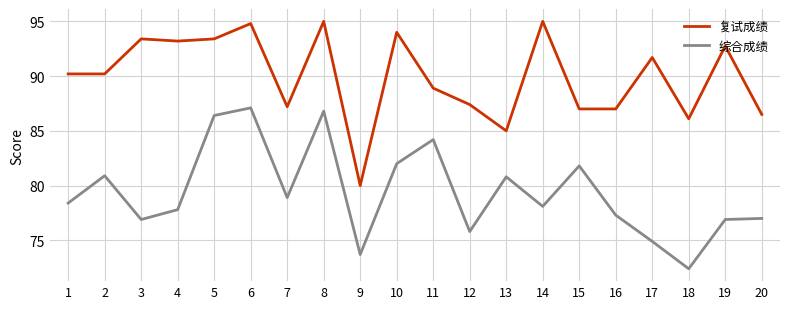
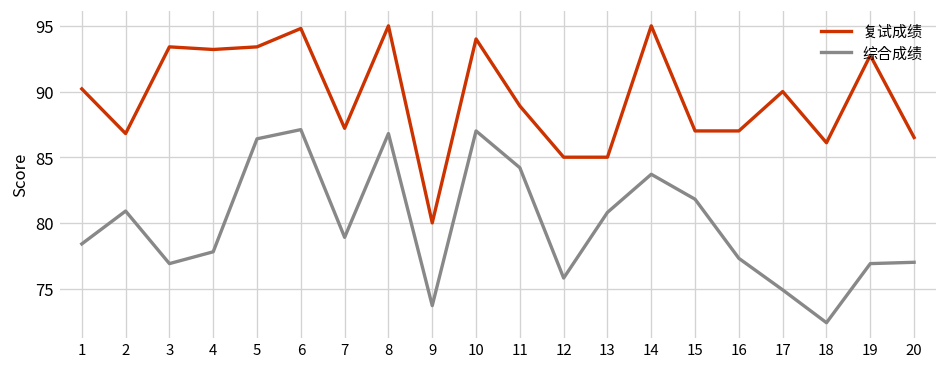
复试成绩, 2: 90.2 -> 86.8
综合成绩, 10: 82 -> 87
复试成绩, 12: 87.4 -> 85.0
综合成绩, 14: 78.1 -> 83.7
复试成绩, 17: 91.7 -> 90.0
